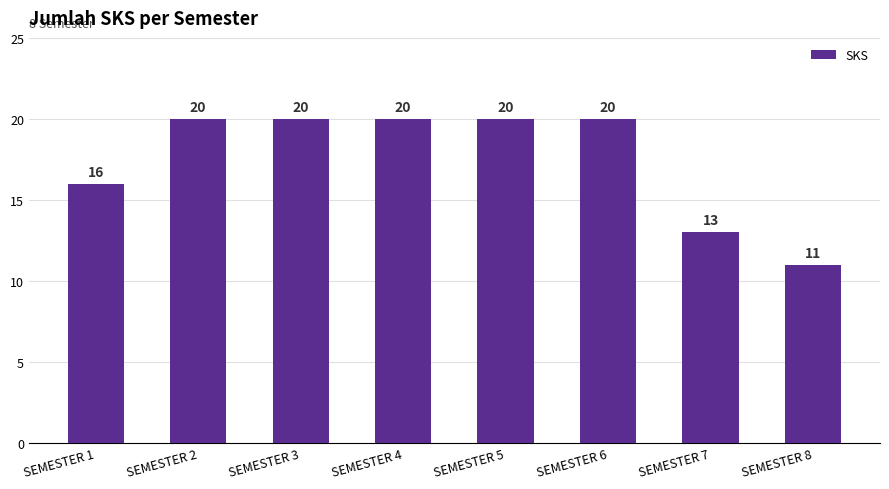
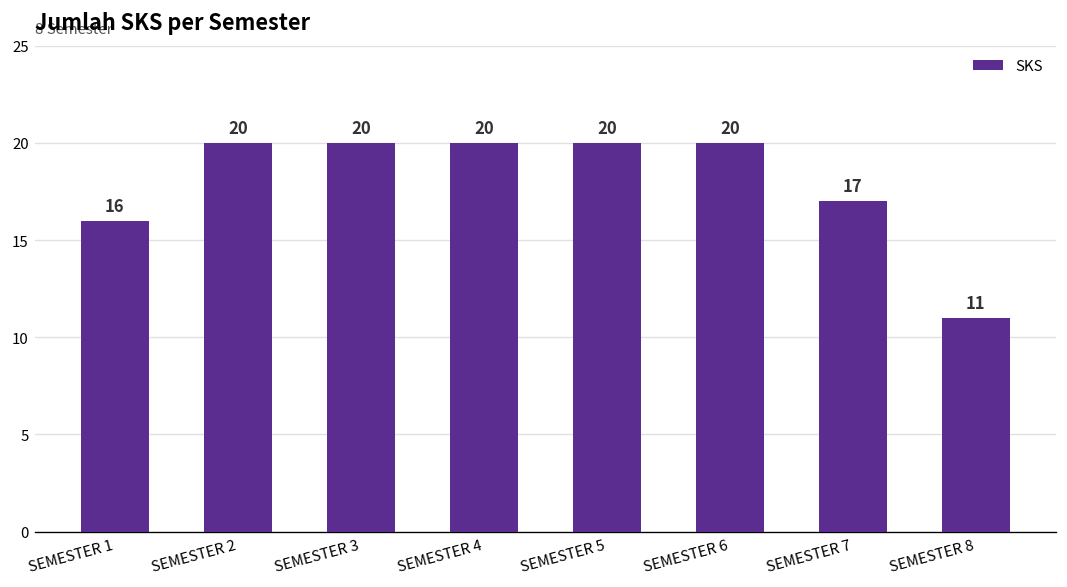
SEMESTER 7: 13 -> 17
